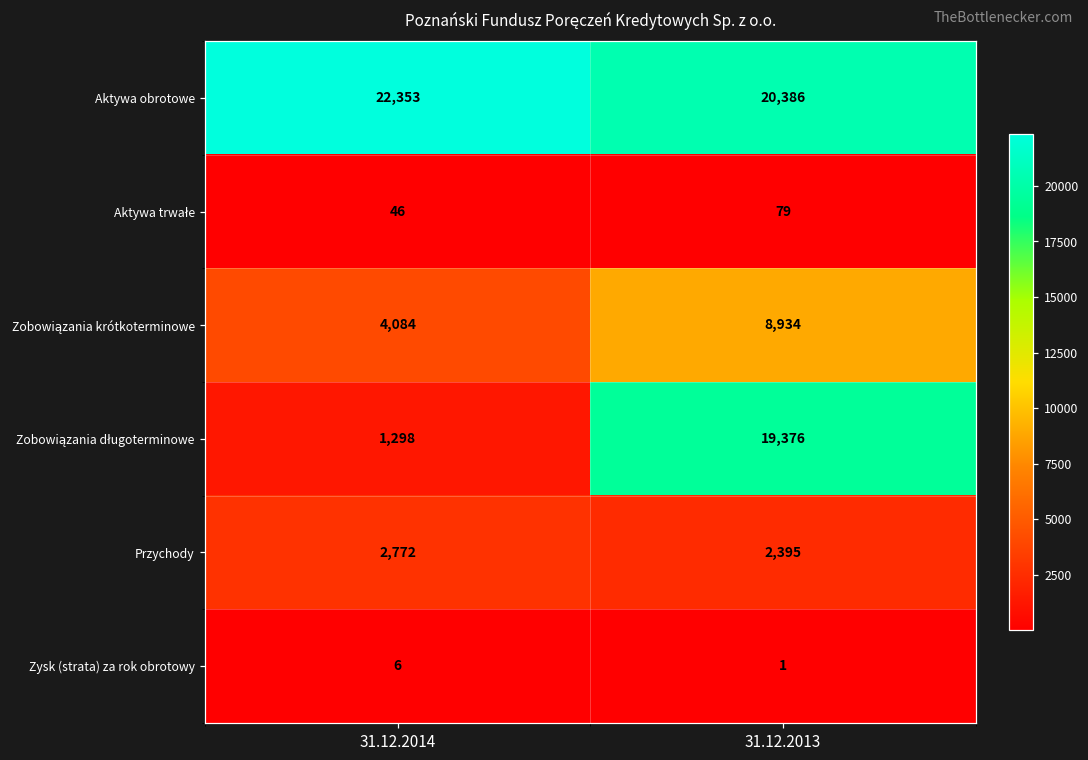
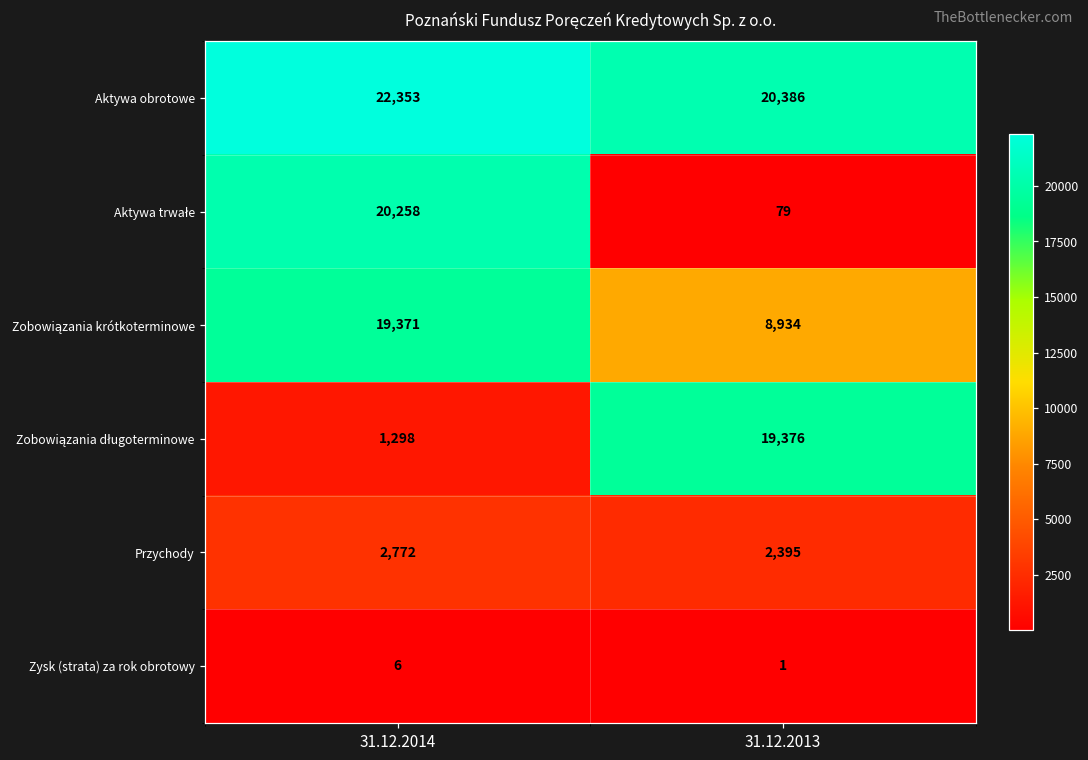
Aktywa trwałe, 31.12.2014: 46 -> 20,258
Zobowiązania krótkoterminowe, 31.12.2014: 4,084 -> 19,371
